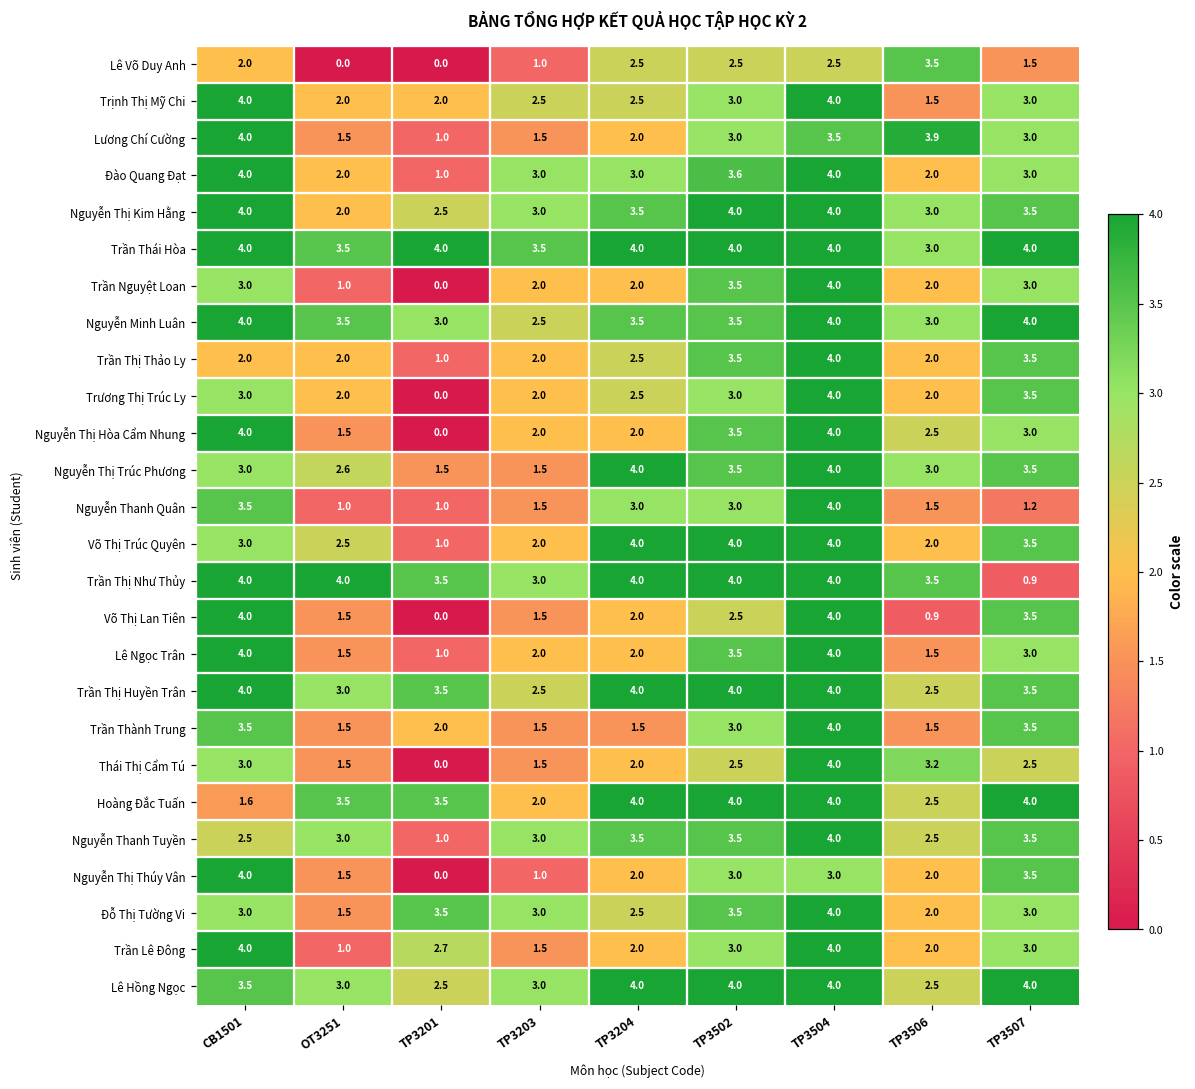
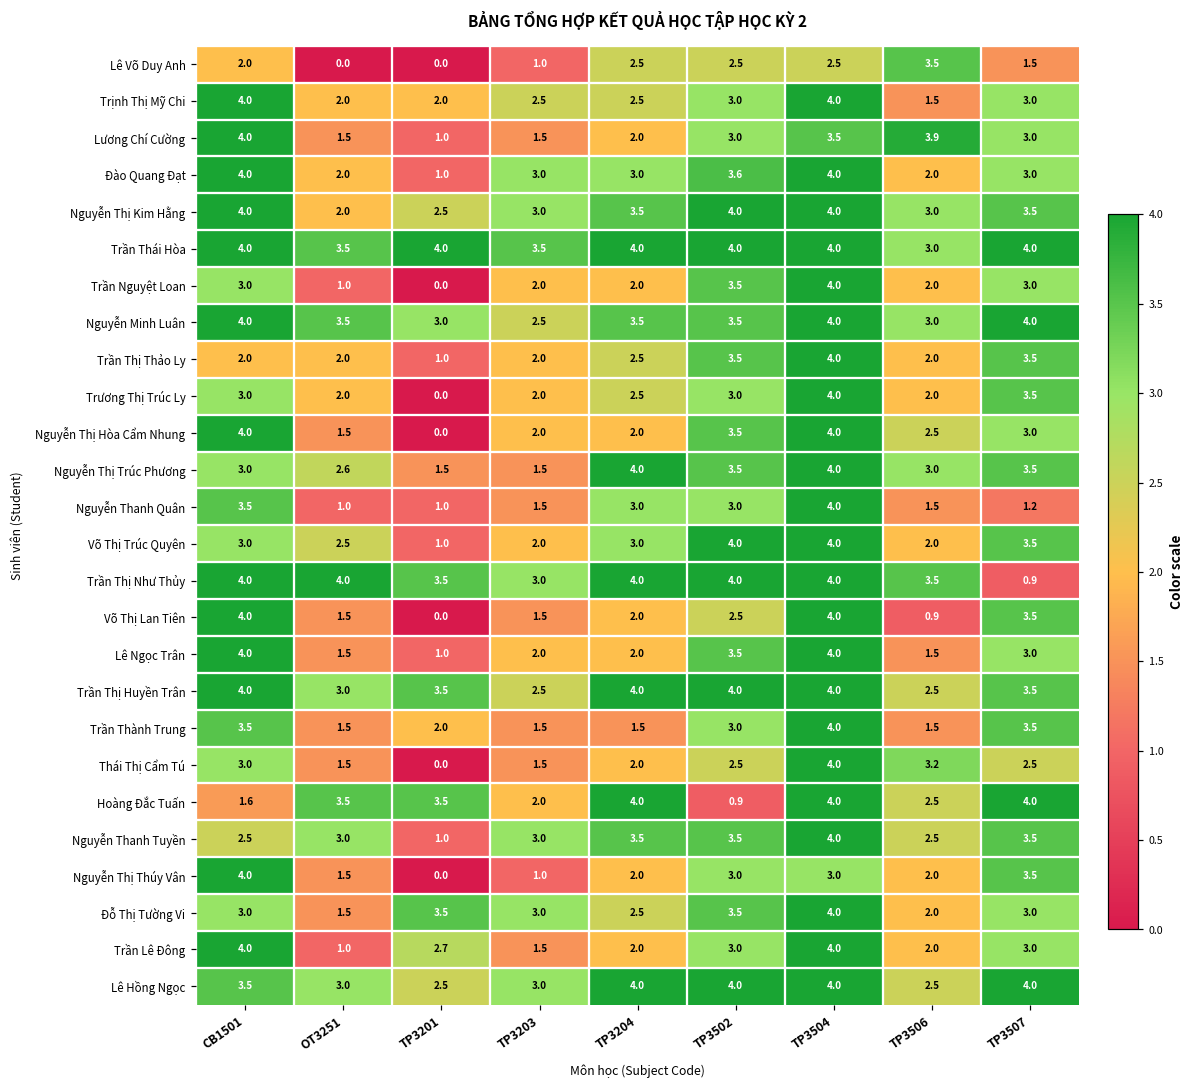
Võ Thị Trúc Quyên, TP3204: 4.0 -> 3.0
Hoàng Đắc Tuấn, TP3502: 4.0 -> 0.9
